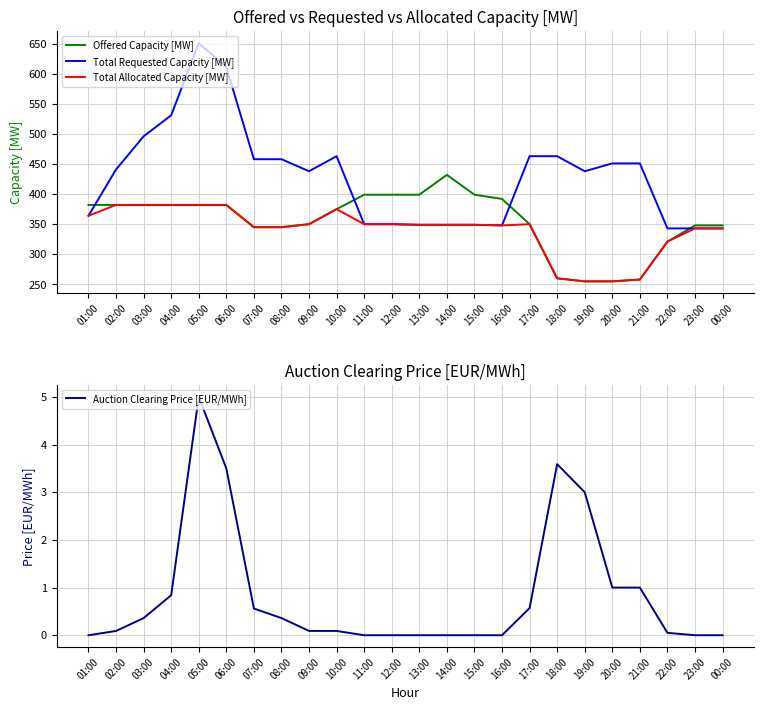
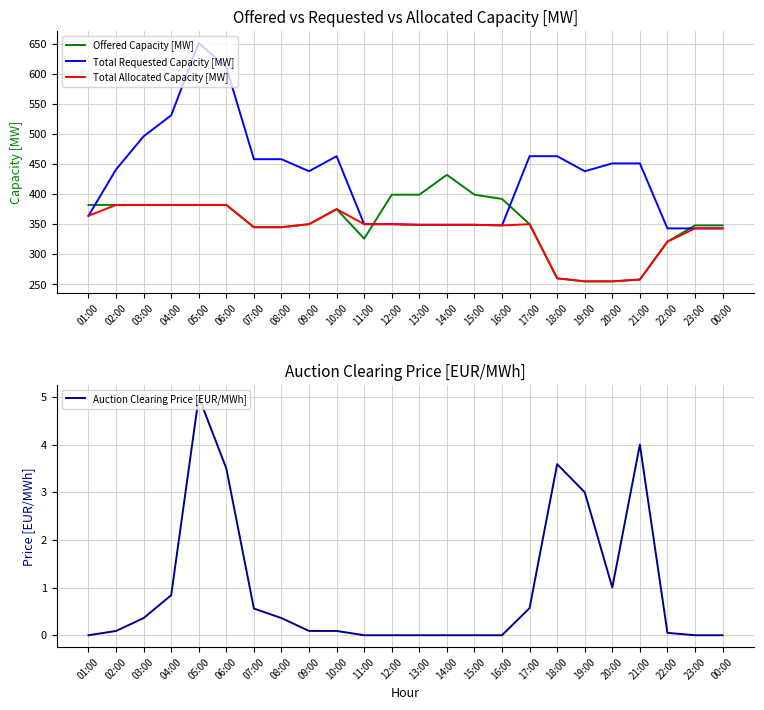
Offered vs Requested vs Allocated Capacity [MW], Offered Capacity [MW], 11:00: 400 -> 330
Auction Clearing Price [EUR/MWh], 21:00: 1 -> 4
